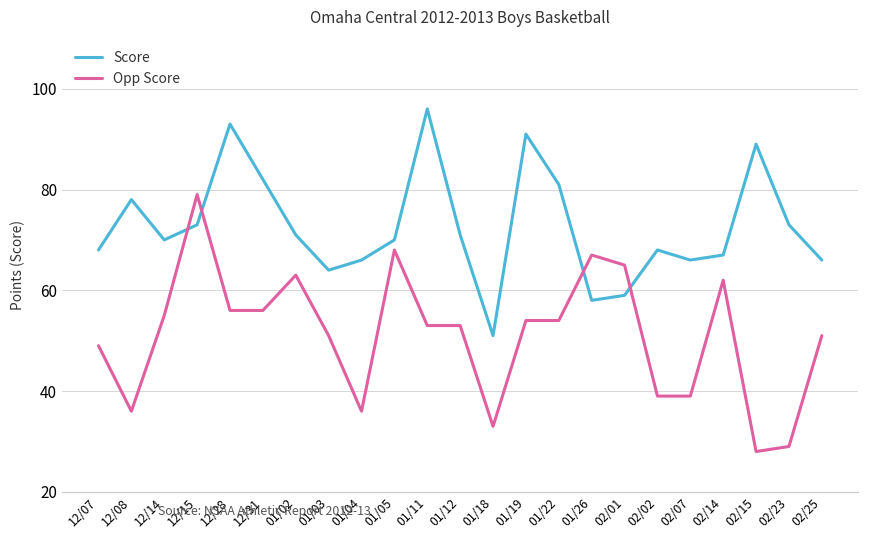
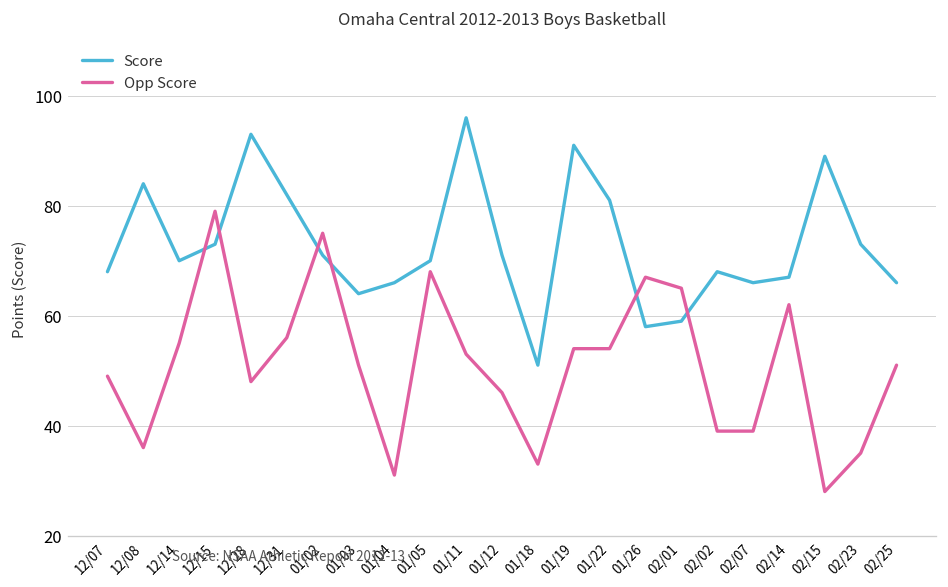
Score, 12/08: 78 -> 84
Opp Score, 12/28: 56 -> 48
Opp Score, 01/02: 63 -> 75
Opp Score, 01/04: 36 -> 31
Opp Score, 01/12: 53 -> 46
Opp Score, 02/23: 29 -> 35
